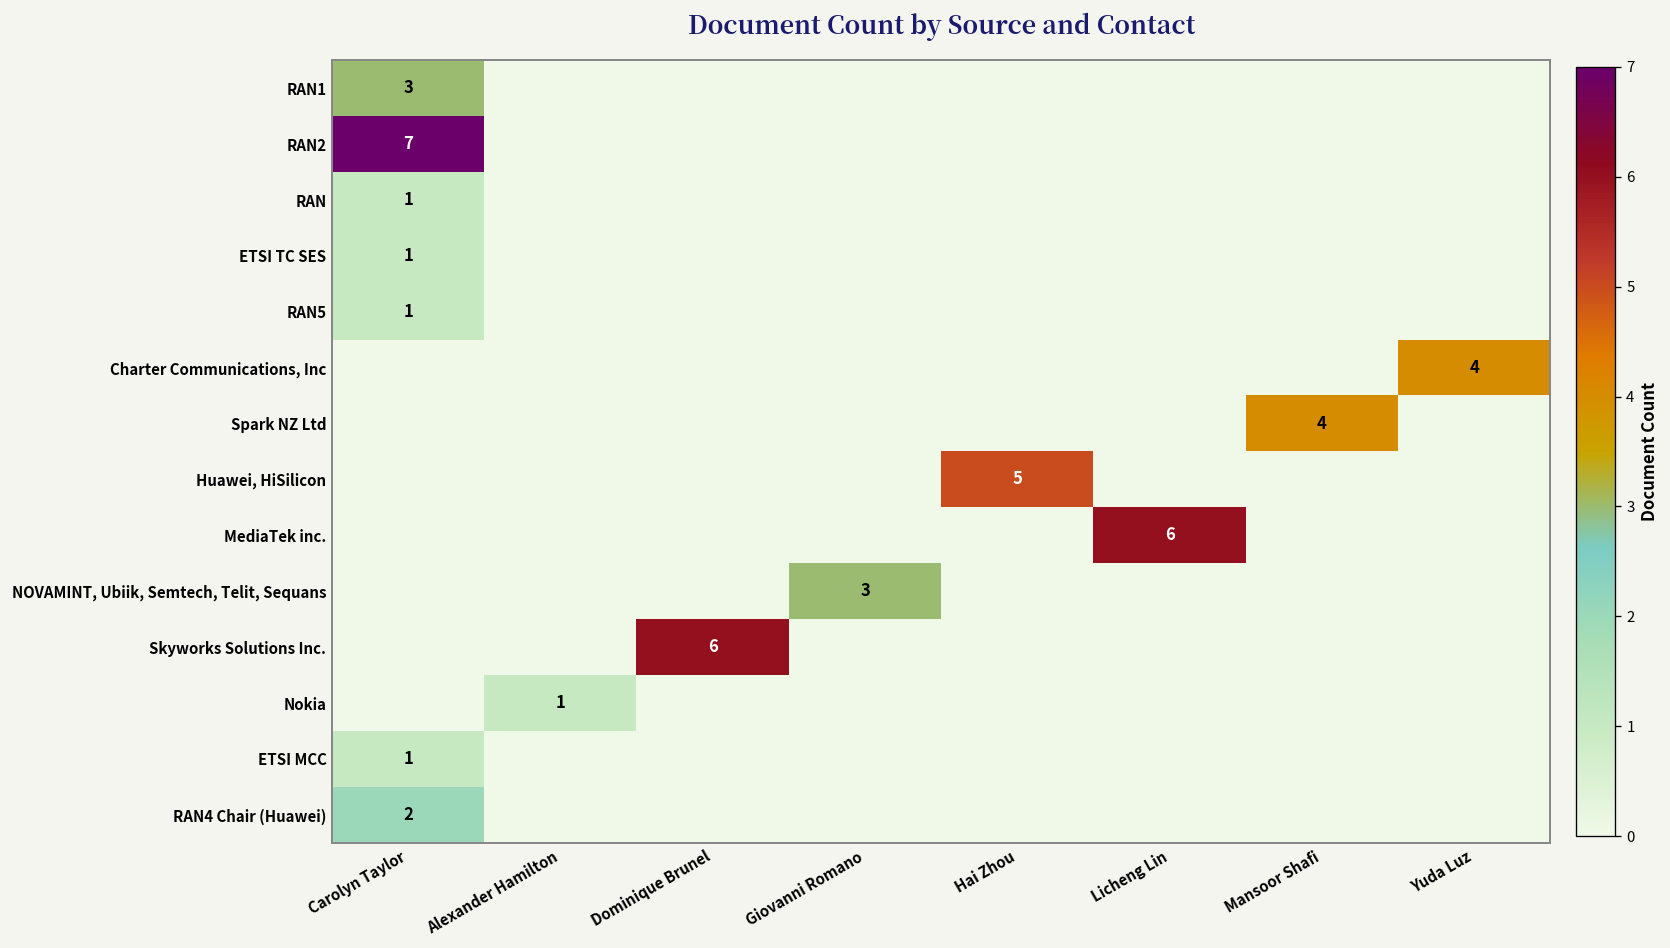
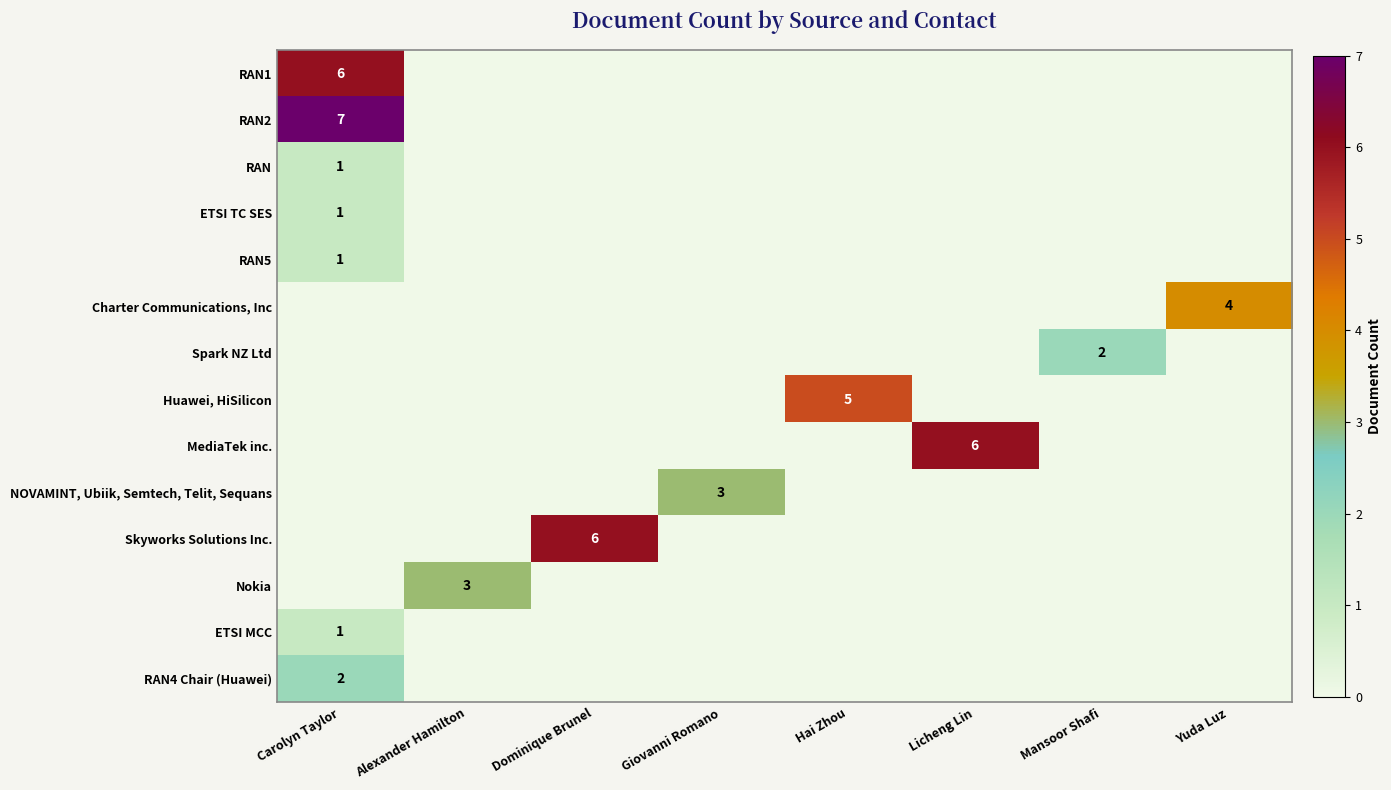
RAN1, Carolyn Taylor: 3 -> 6
Spark NZ Ltd, Mansoor Shafi: 4 -> 2
Nokia, Alexander Hamilton: 1 -> 3
